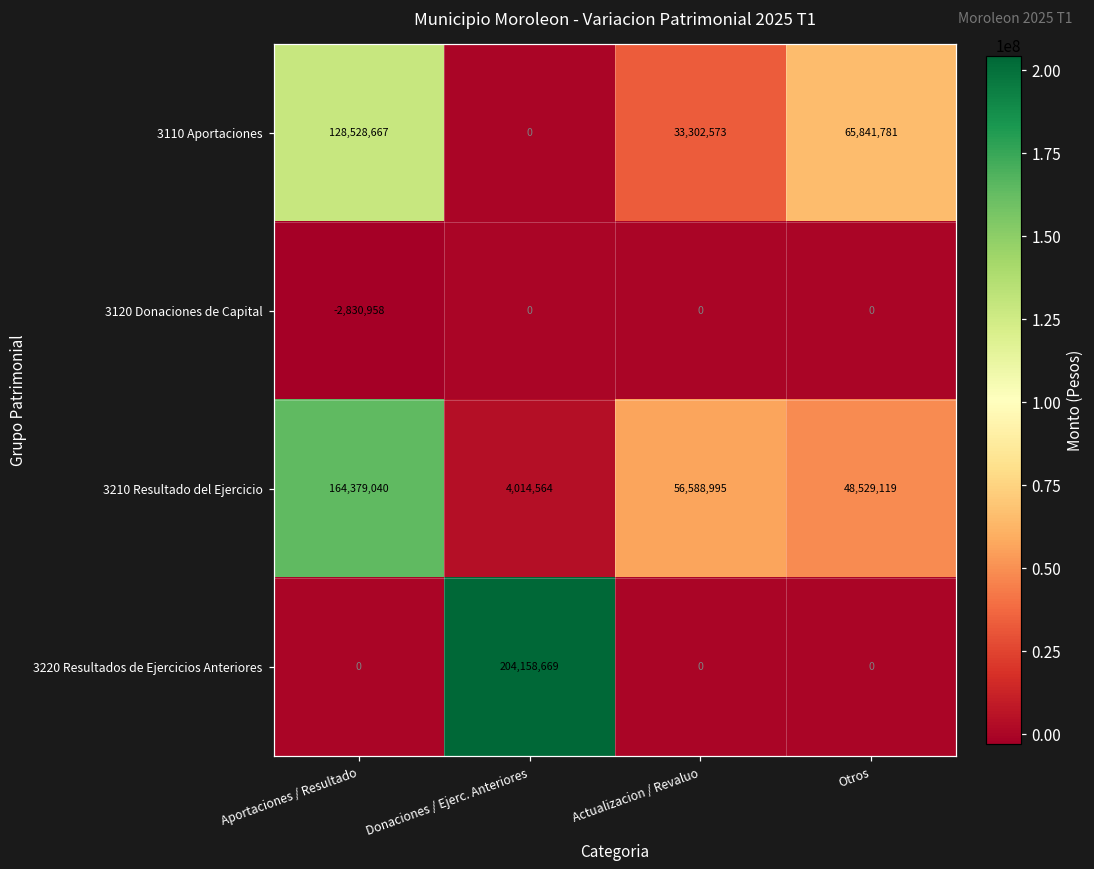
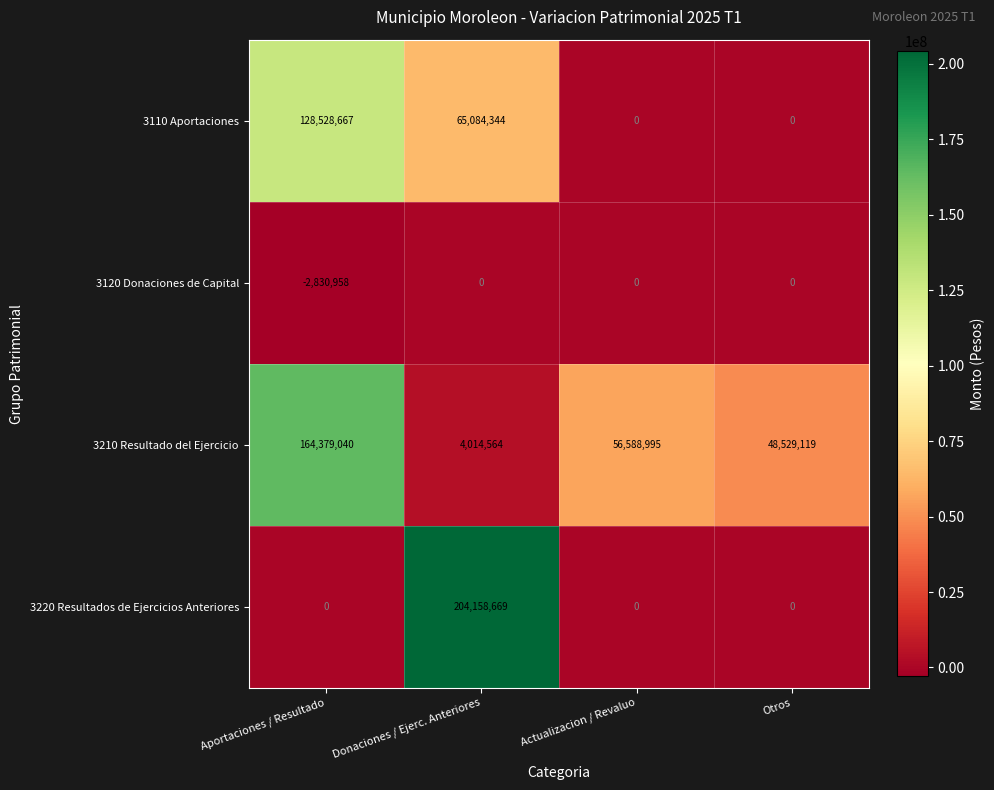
3110 Aportaciones, Donaciones / Ejerc. Anteriores: 0 -> 65,084,344
3110 Aportaciones, Actualizacion / Revaluo: 33,302,573 -> 0
3110 Aportaciones, Otros: 65,841,781 -> 0
